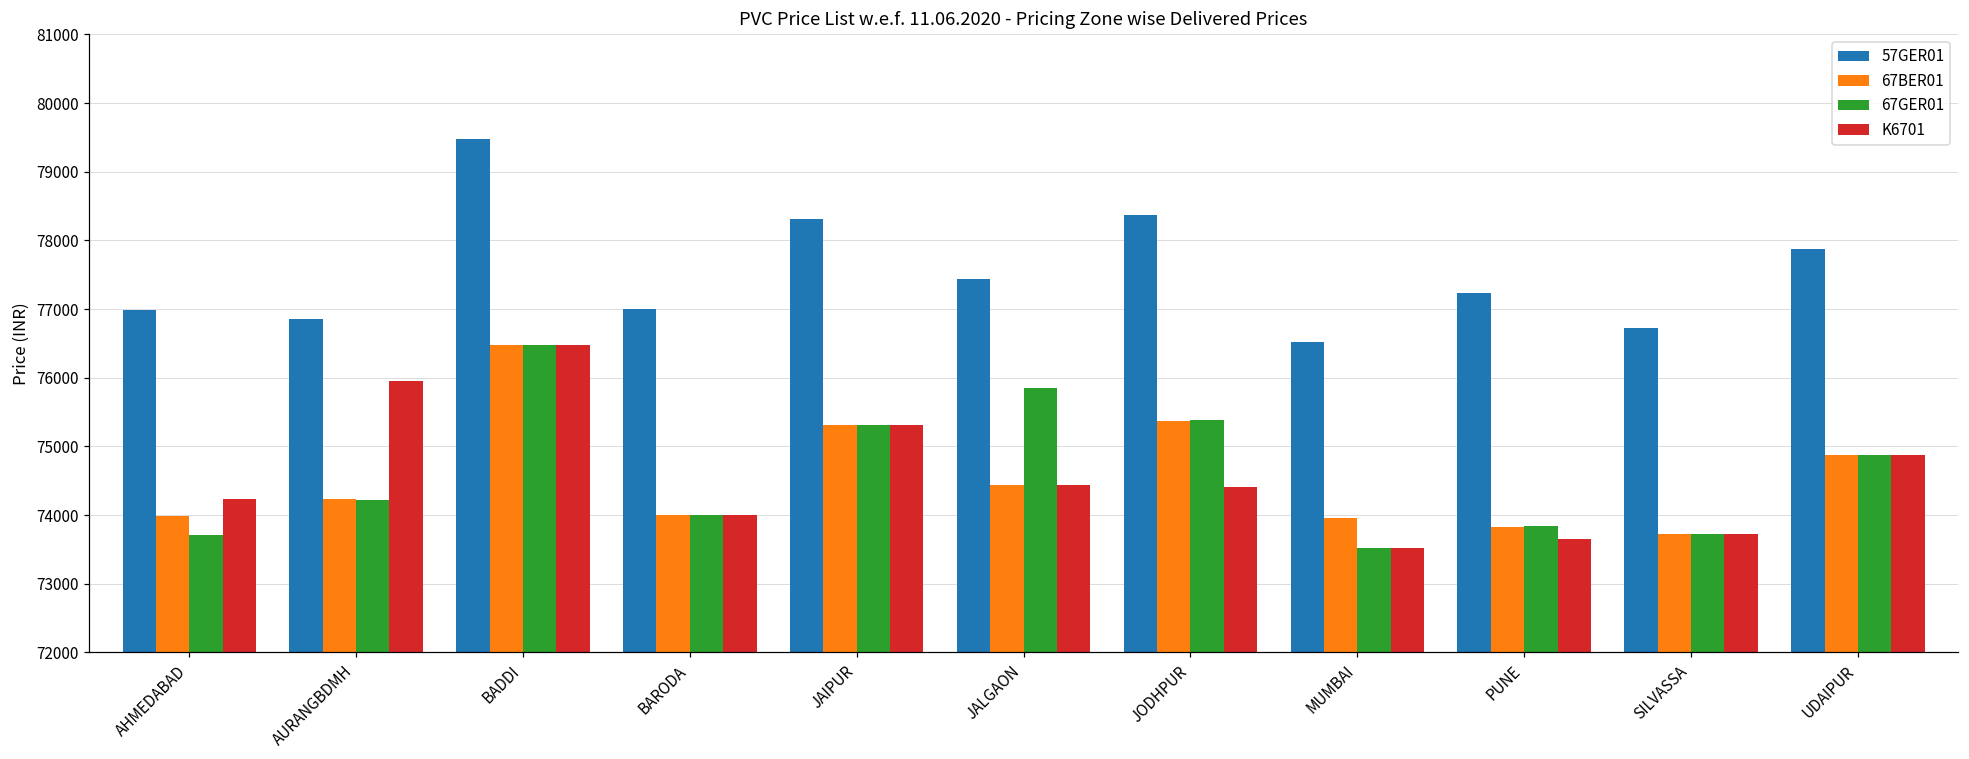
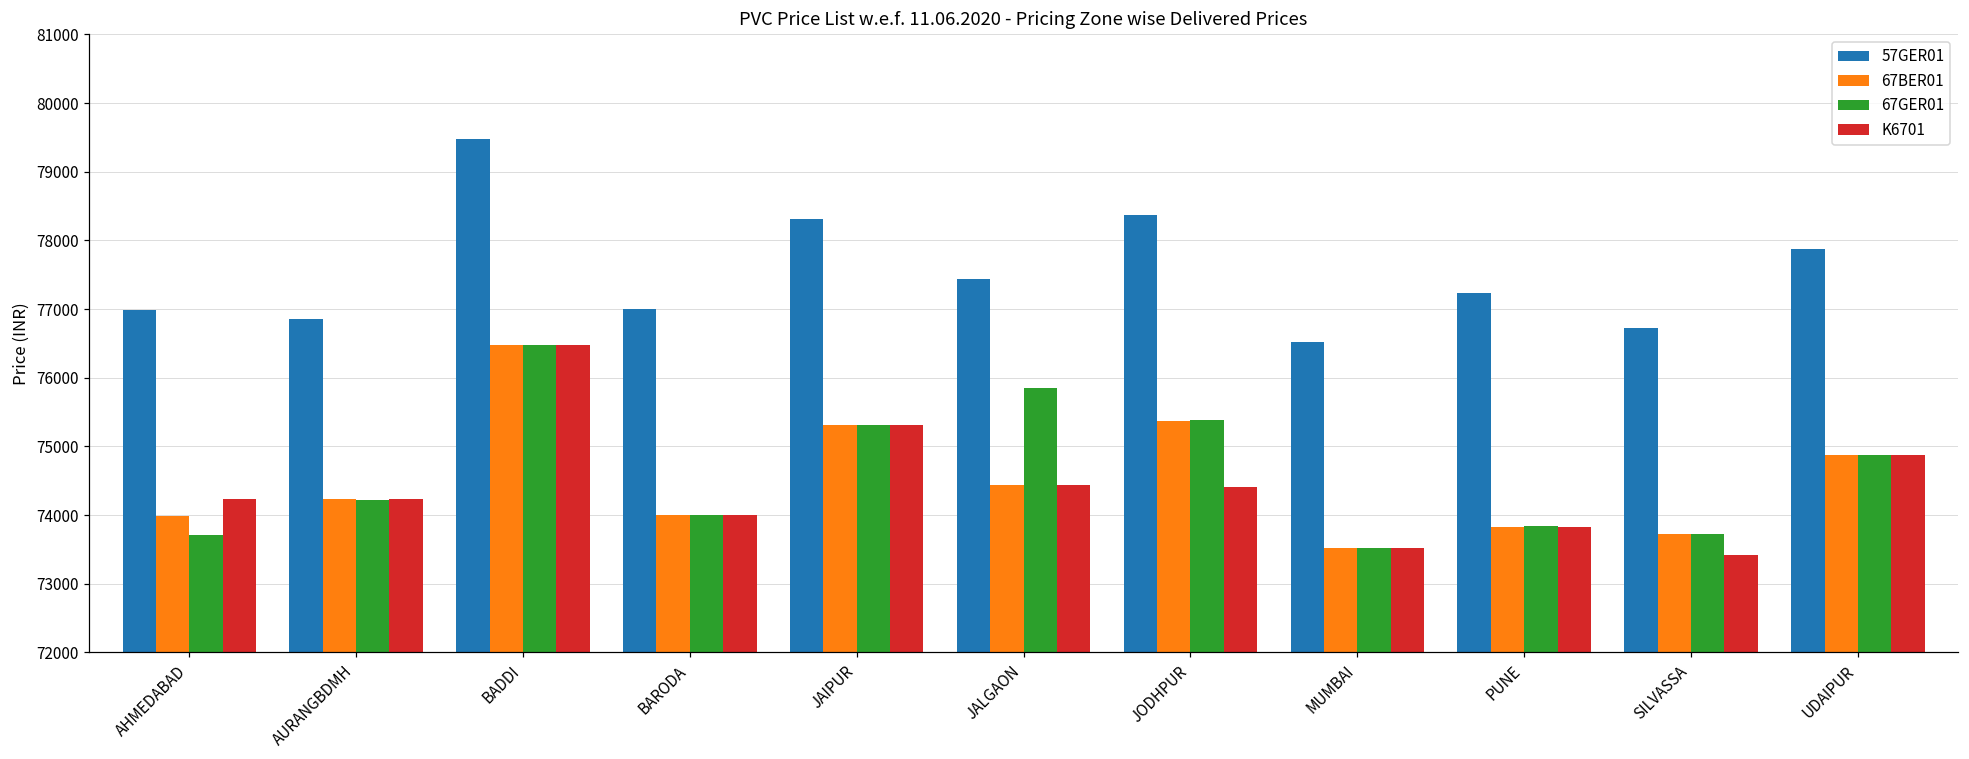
K6701, AURANGBDMH: 76000 -> 74200
67BER01, MUMBAI: 74000 -> 73500
K6701, PUNE: 73700 -> 73800
K6701, SILVASSA: 73700 -> 73400
